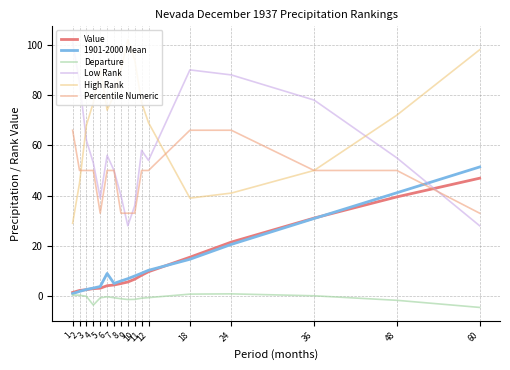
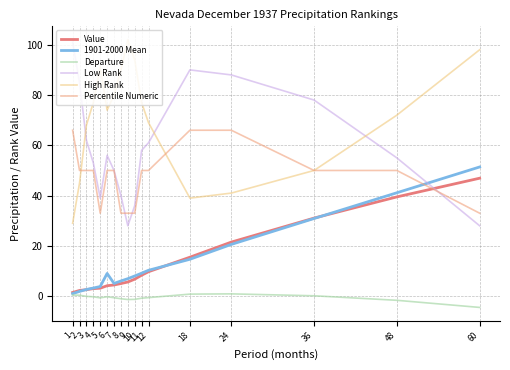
Departure, 4: -4 -> 0
Low Rank, 12: 54 -> 61
